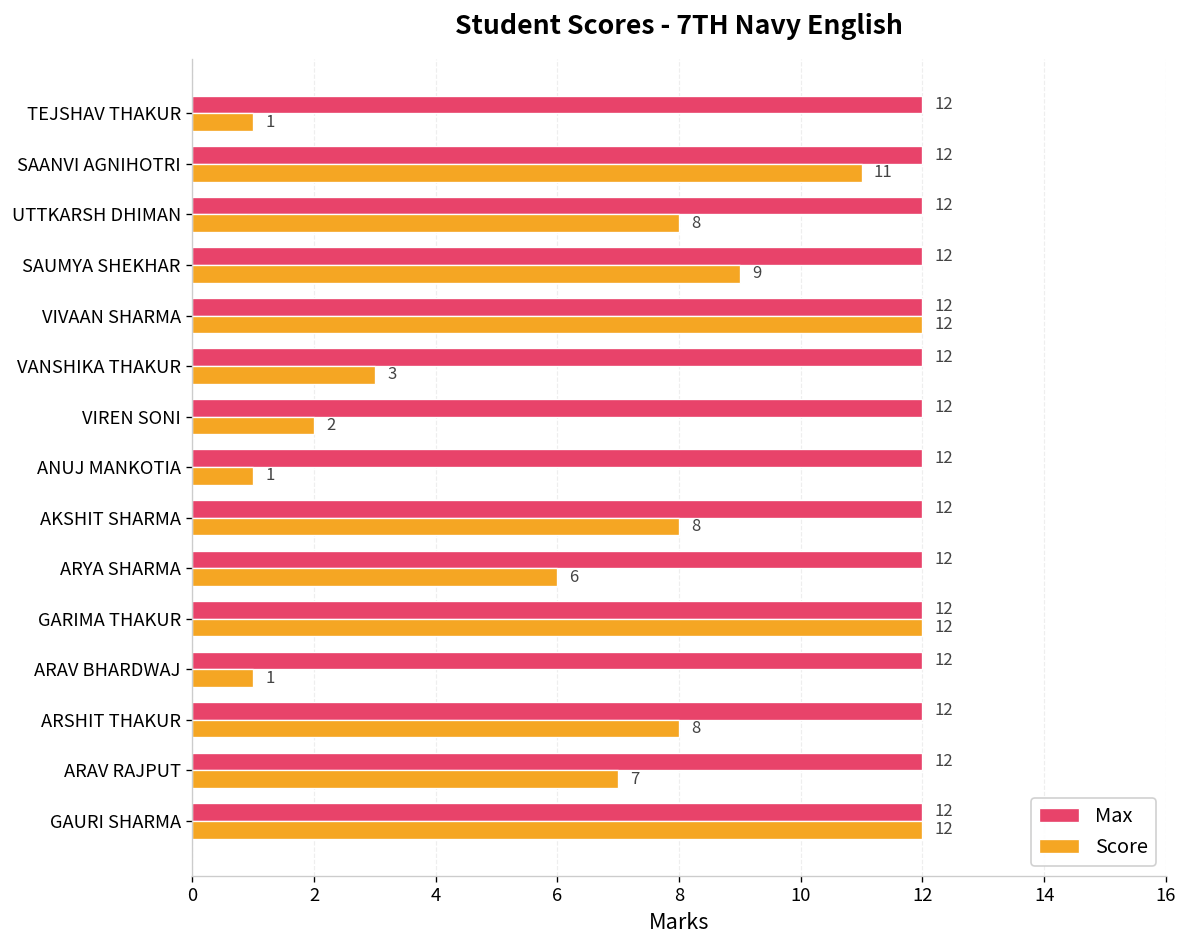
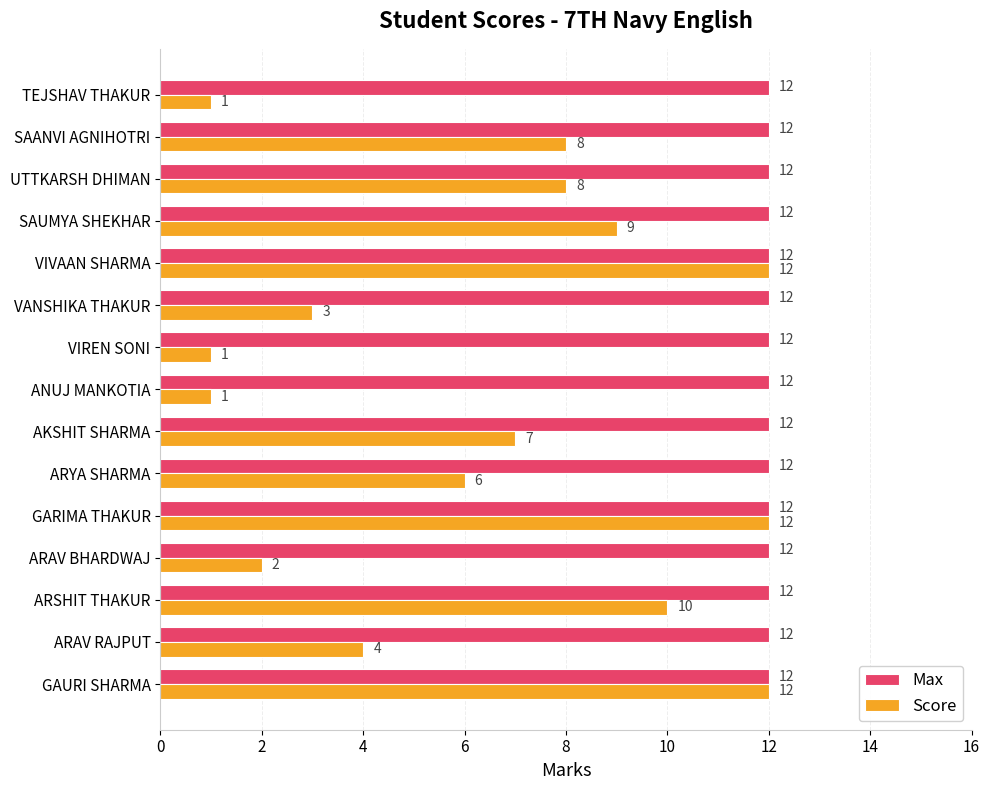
Score, SAANVI AGNIHOTRI: 11 -> 8
Score, VIREN SONI: 2 -> 1
Score, AKSHIT SHARMA: 8 -> 7
Score, ARAV BHARDWAJ: 1 -> 2
Score, ARSHIT THAKUR: 8 -> 10
Score, ARAV RAJPUT: 7 -> 4
